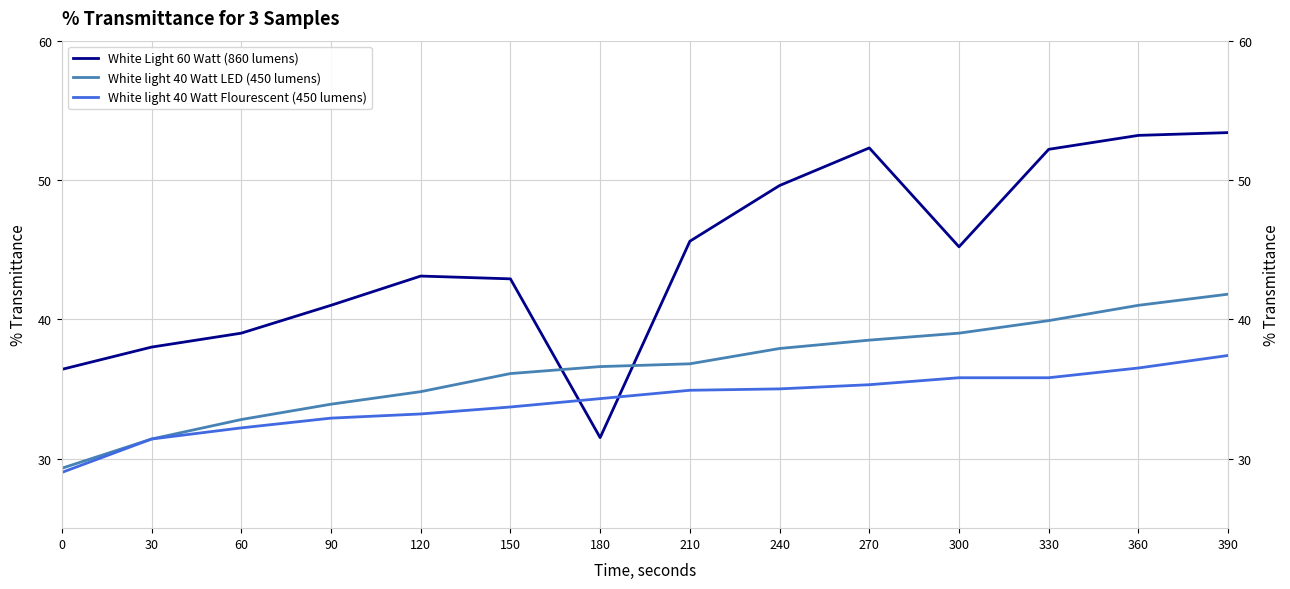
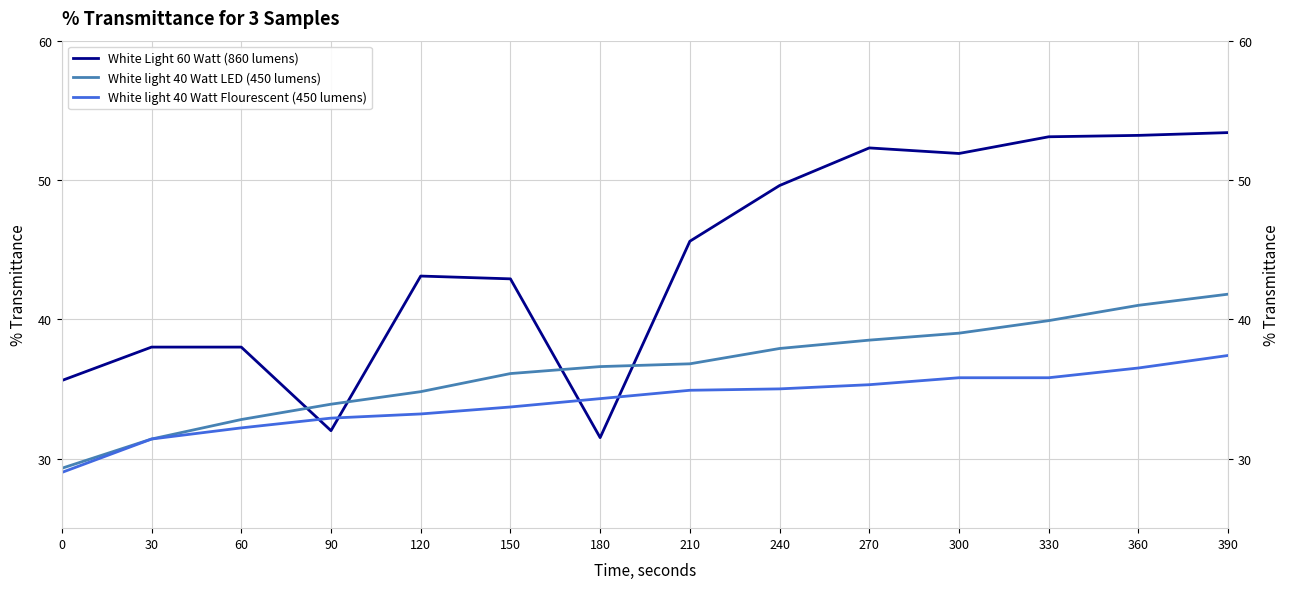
White Light 60 Watt (860 lumens), 0: 36.4 -> 35.6
White Light 60 Watt (860 lumens), 60: 39 -> 38
White Light 60 Watt (860 lumens), 90: 41 -> 32
White Light 60 Watt (860 lumens), 300: 45.2 -> 51.9
White Light 60 Watt (860 lumens), 330: 52.2 -> 53.1
